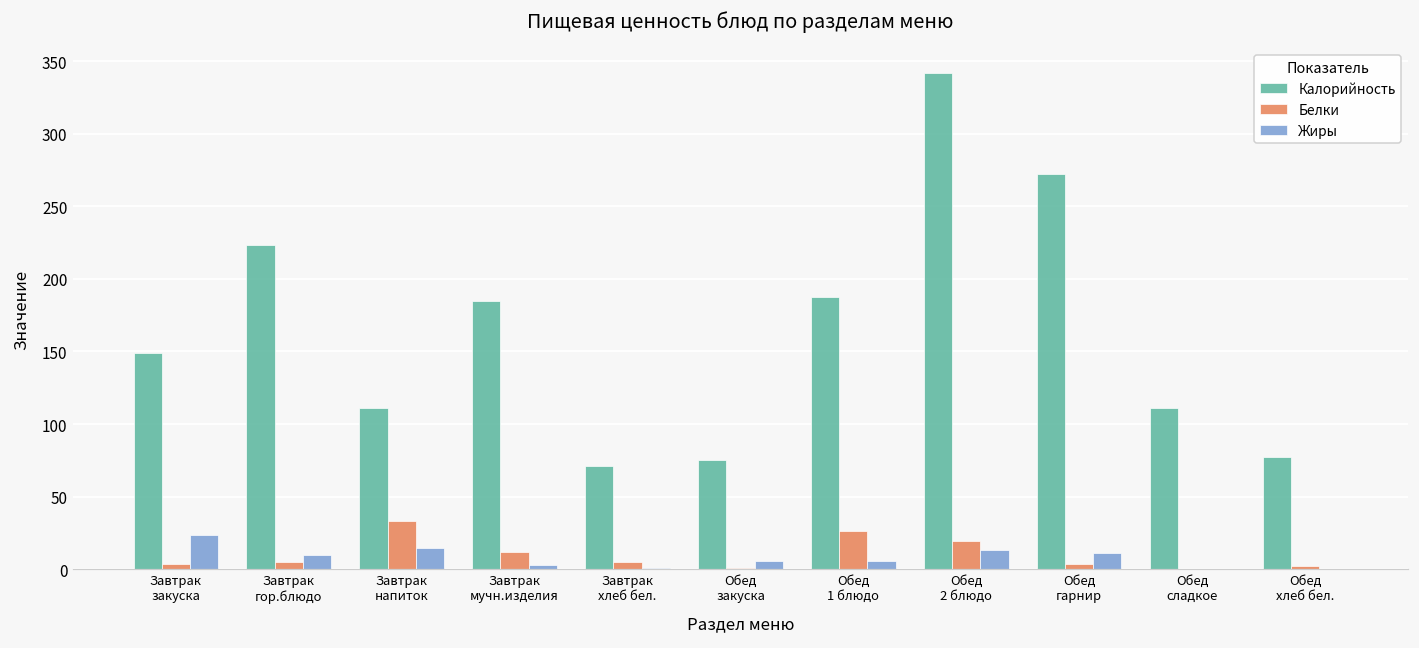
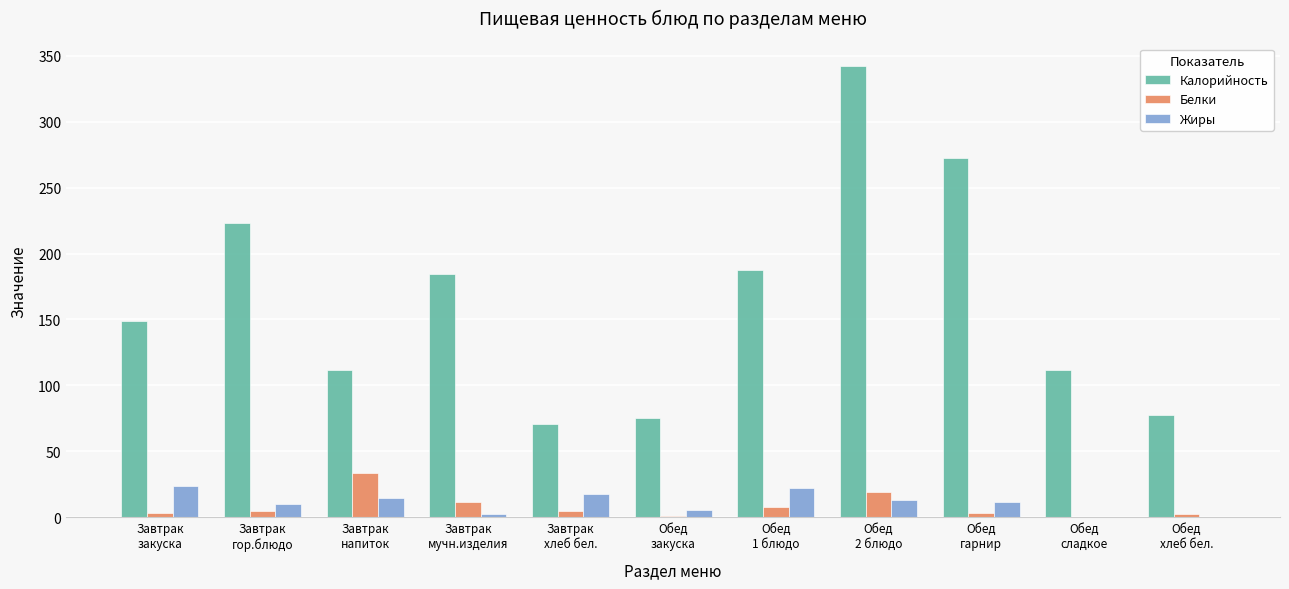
Жиры, Завтрак хлеб бел.: 0 -> 18
Белки, Обед 1 блюдо: 26 -> 8
Жиры, Обед 1 блюдо: 6 -> 22
